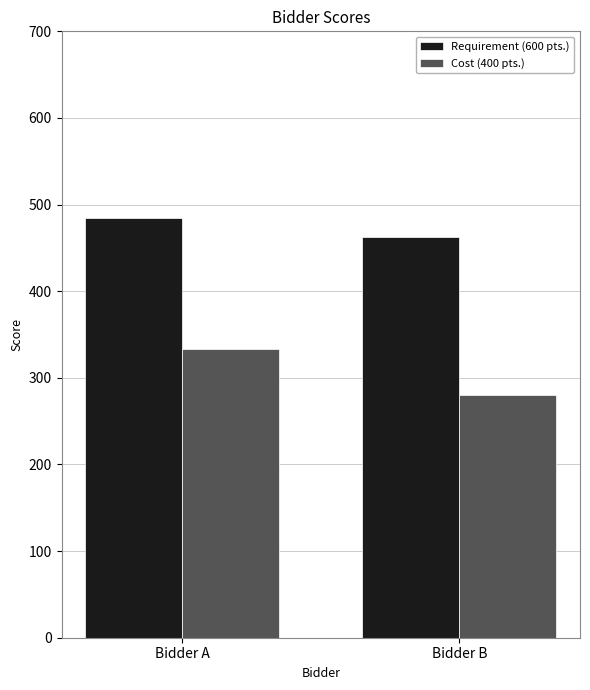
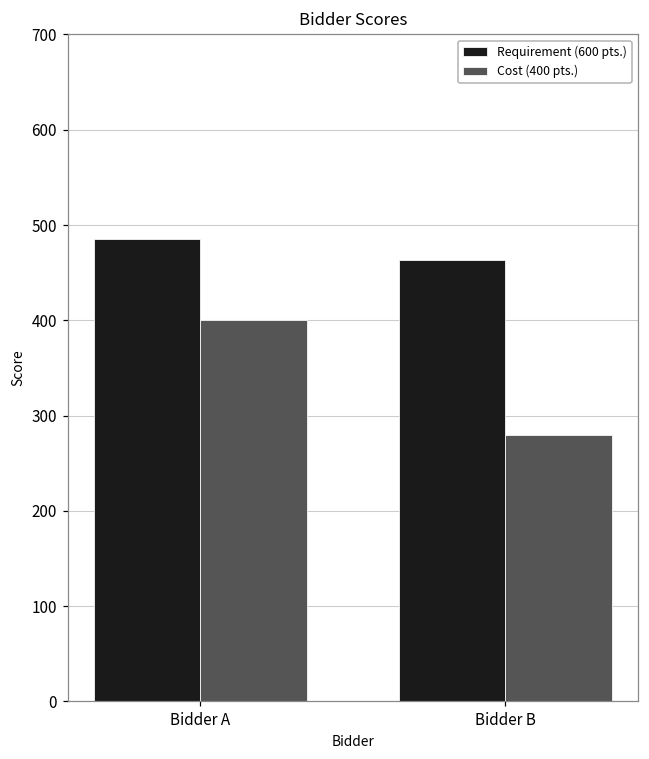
Cost (400 pts.), Bidder A: 330 -> 400
